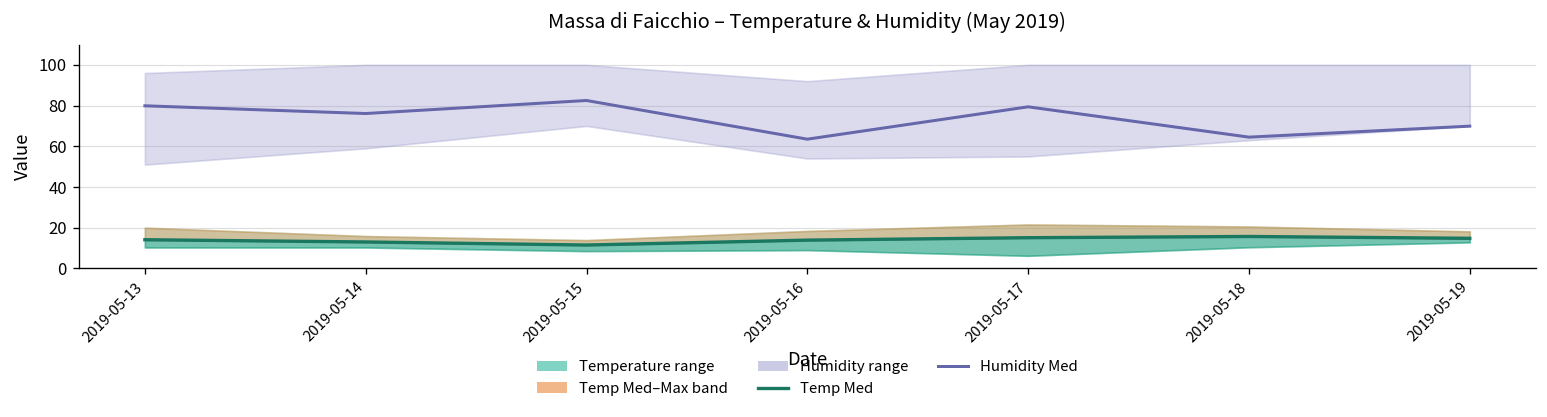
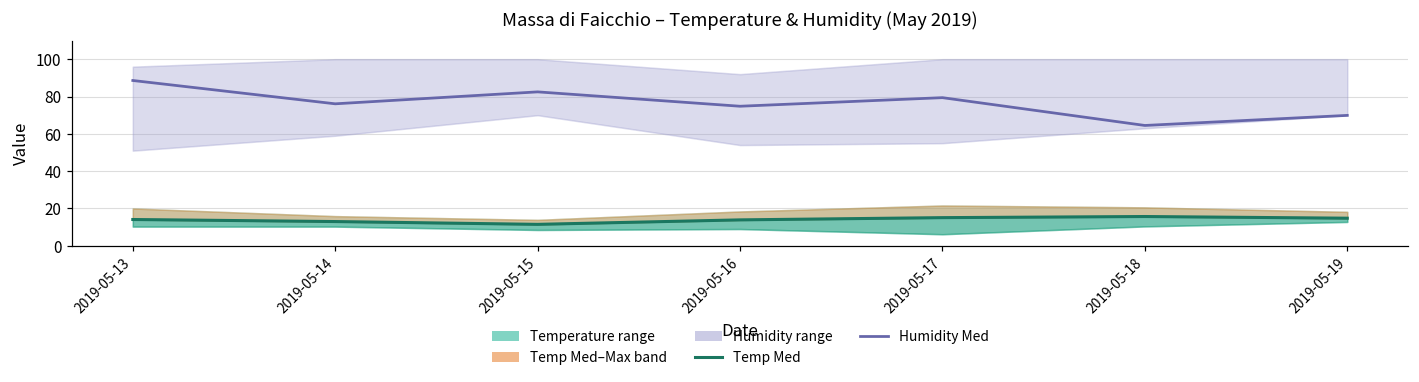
Humidity Med, 2019-05-13: 80 -> 89
Humidity Med, 2019-05-16: 64 -> 75
